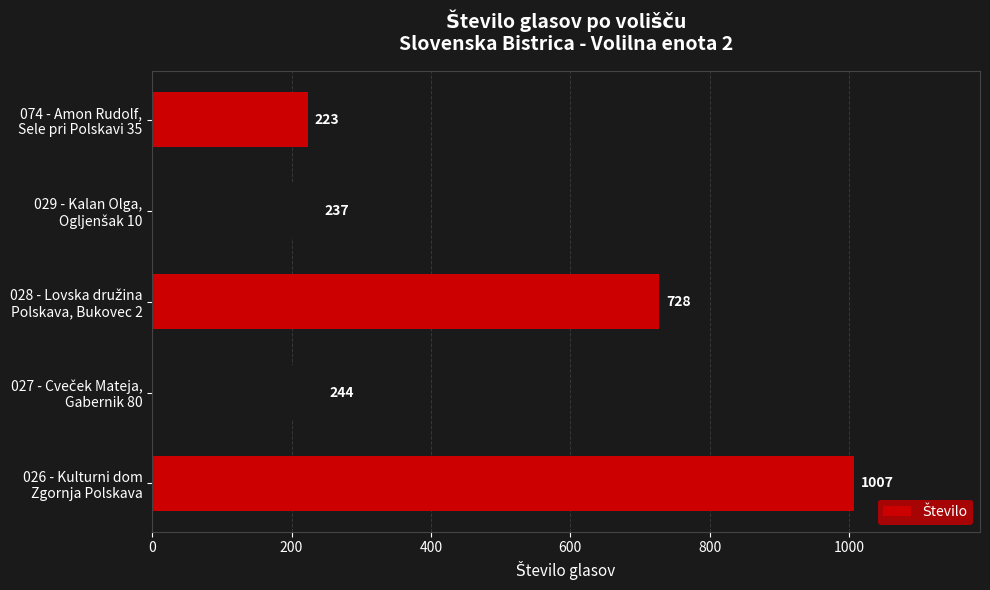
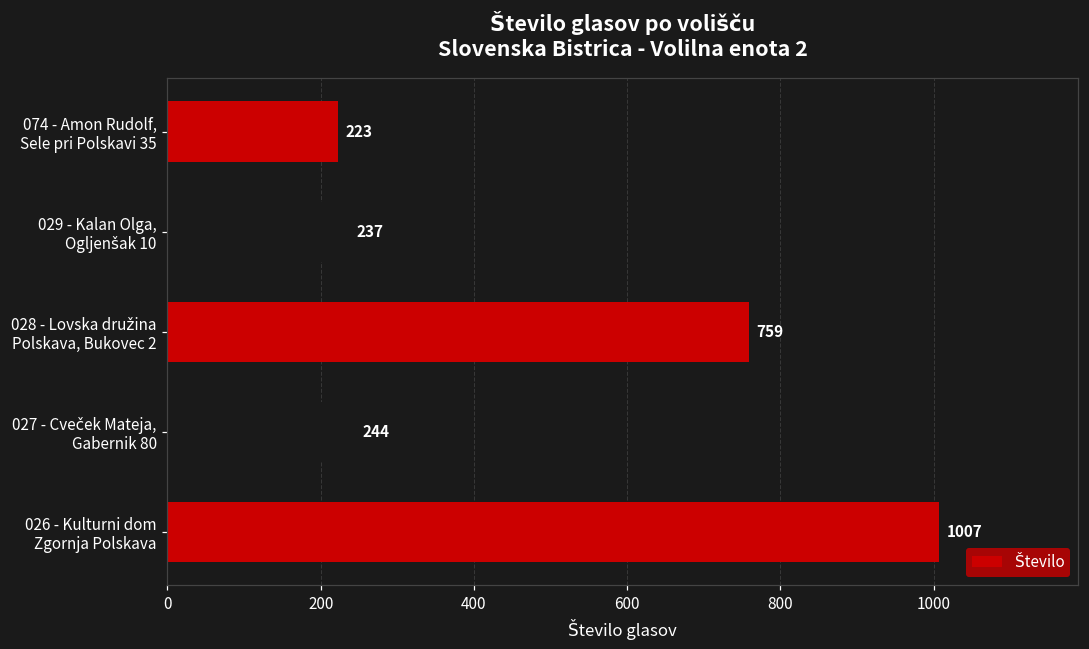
028 - Lovska družina Polskava, Bukovec 2: 728 -> 759
